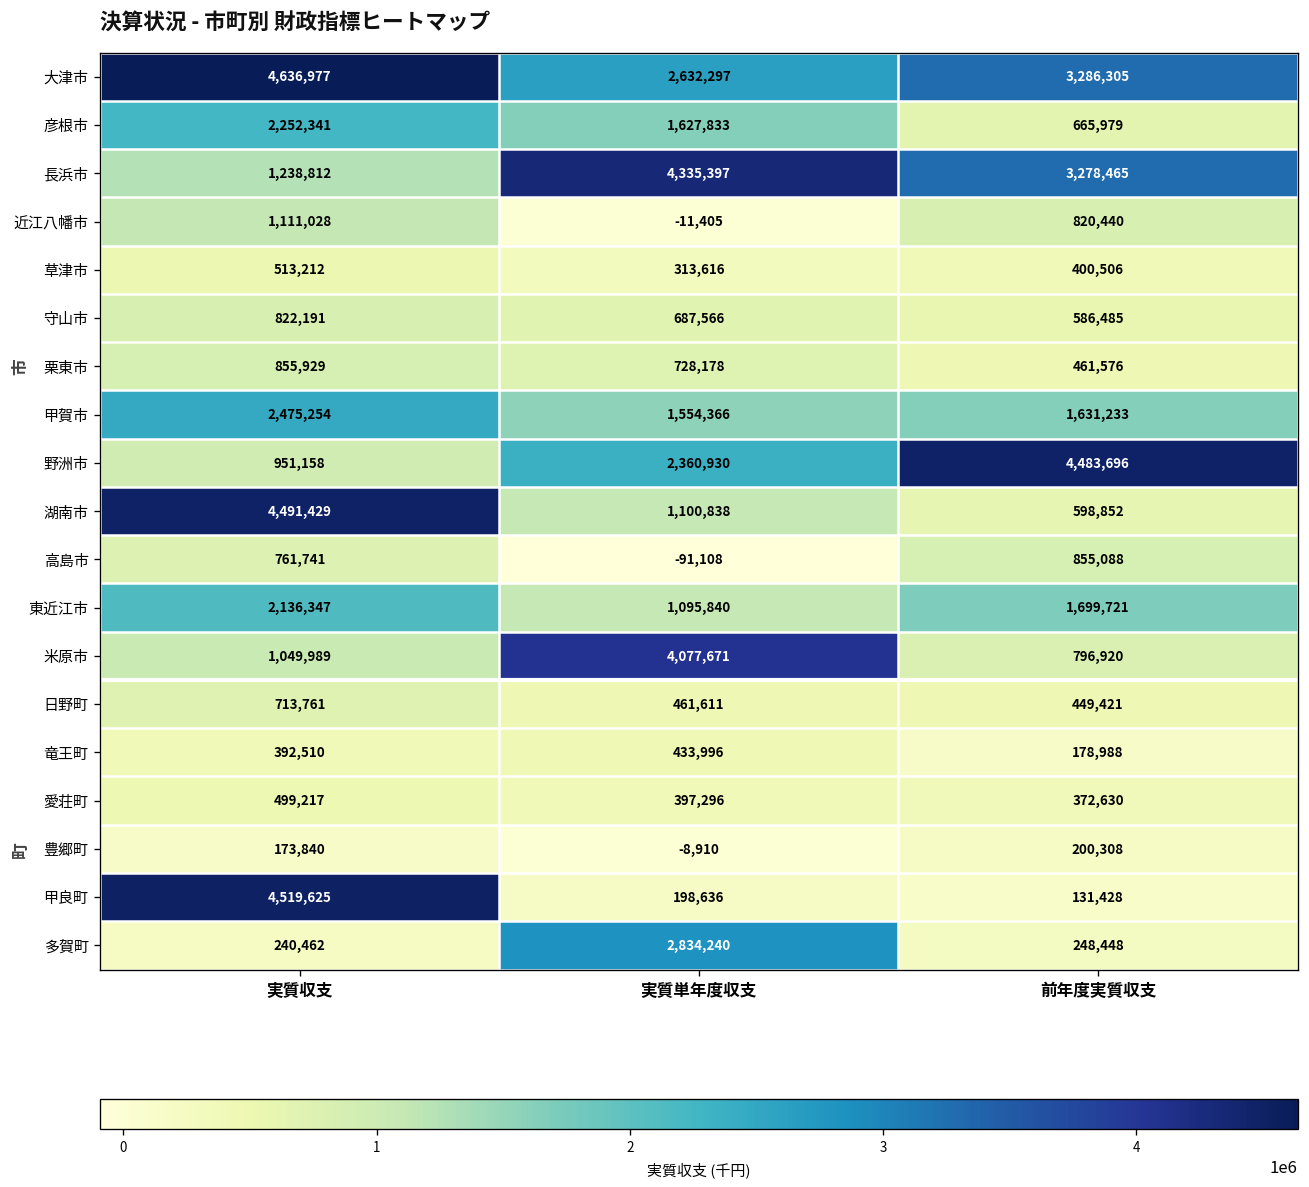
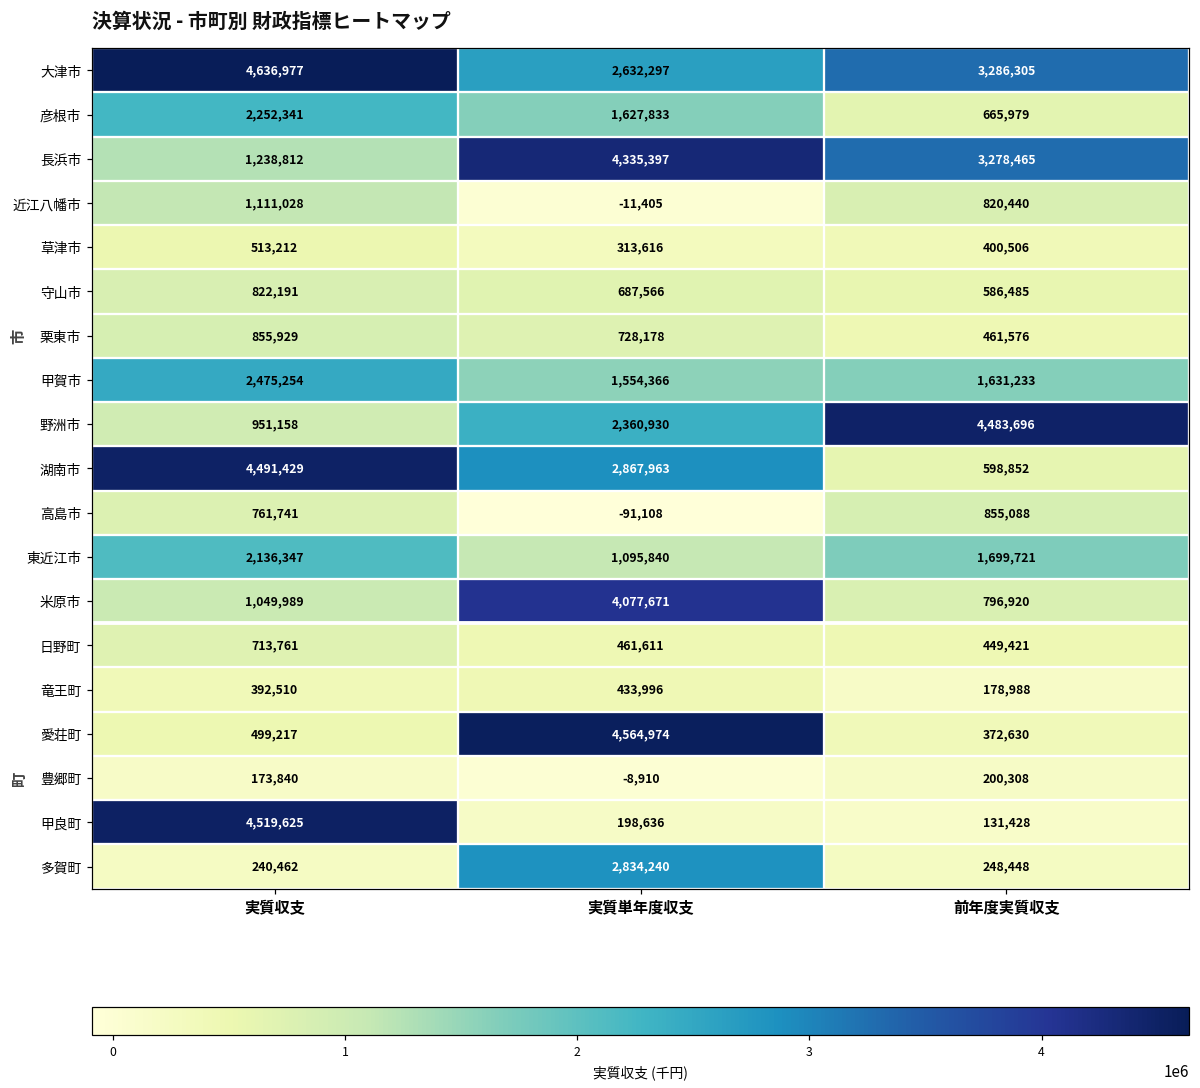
湖南市, 実質単年度収支: 1,100,838 -> 2,867,963
愛荘町, 実質単年度収支: 397,296 -> 4,564,974
